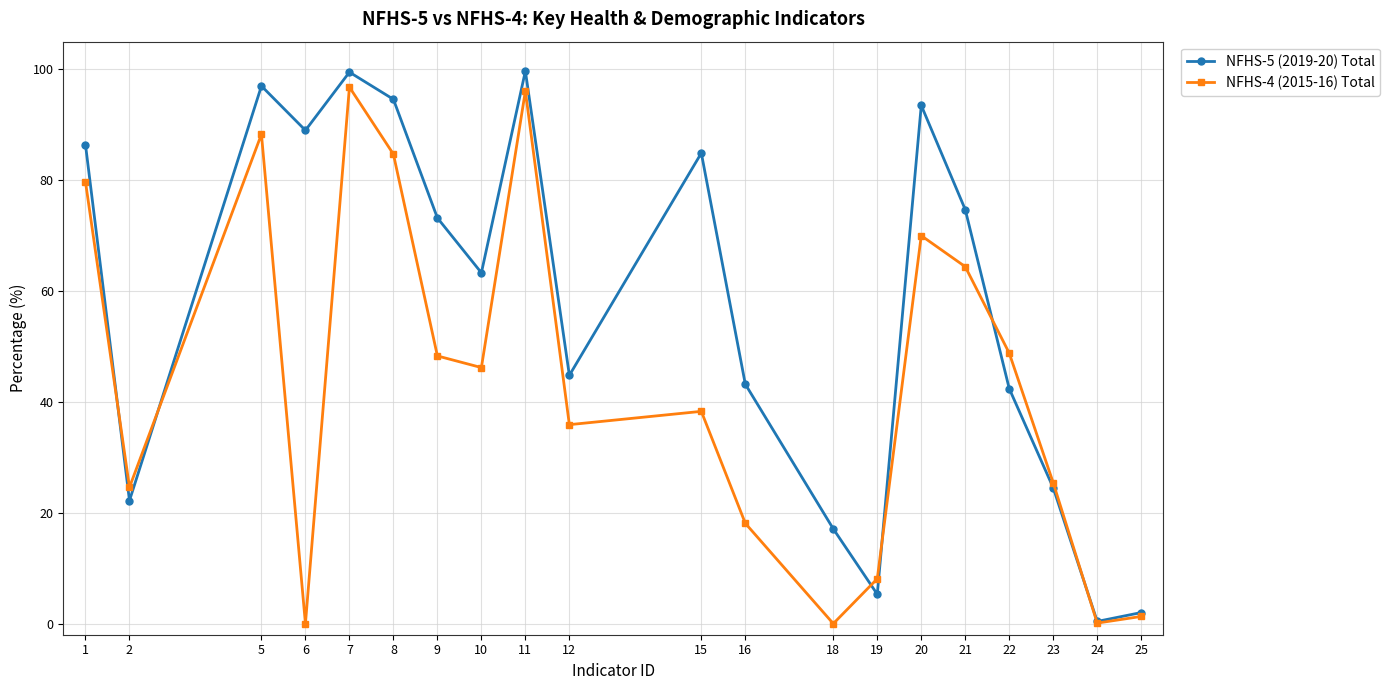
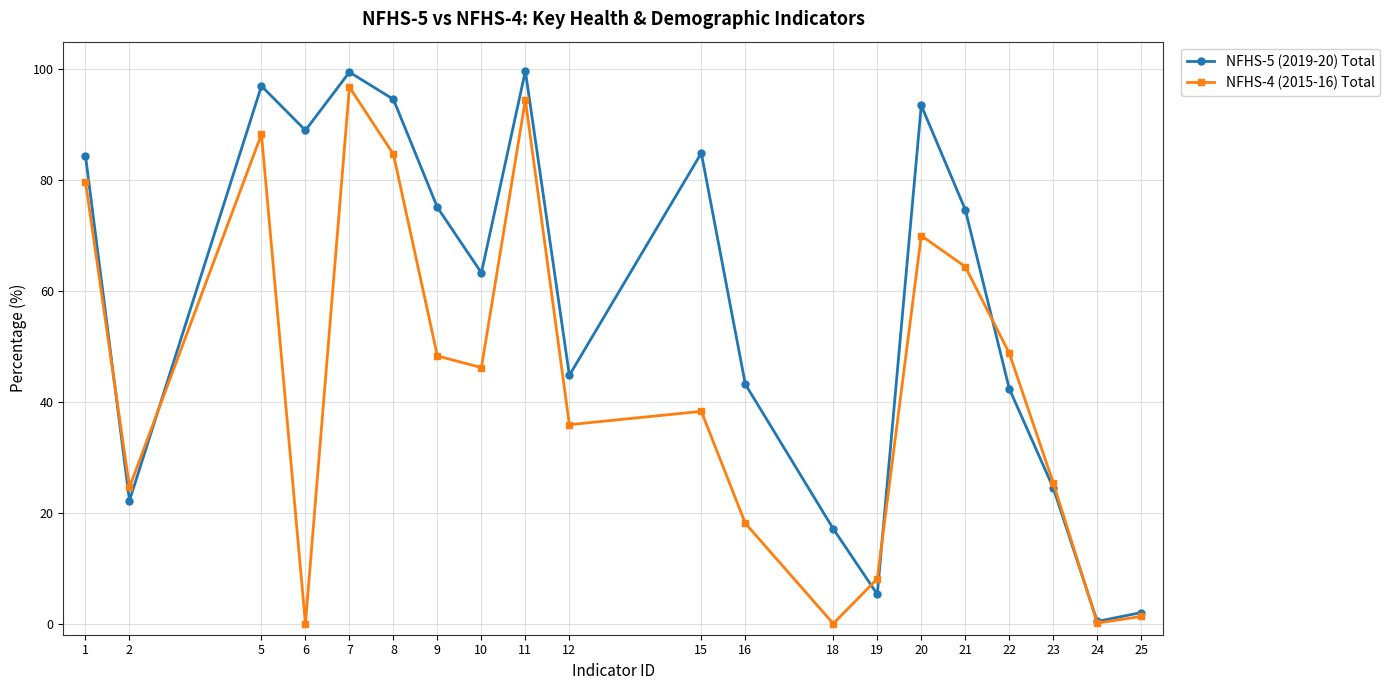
NFHS-5 (2019-20) Total, 1: 86 -> 84
NFHS-5 (2019-20) Total, 9: 73 -> 75
NFHS-4 (2015-16) Total, 11: 96 -> 95
